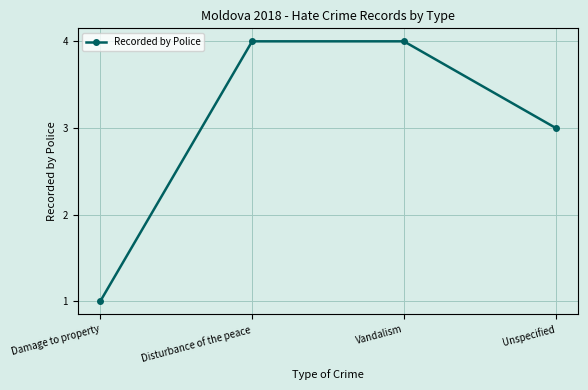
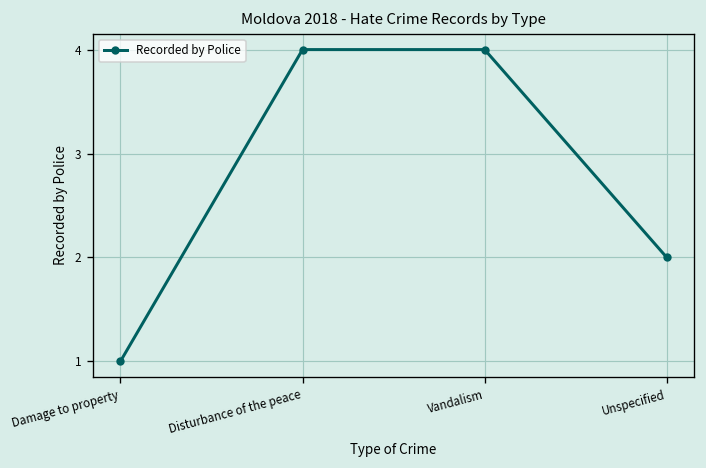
Unspecified: 3 -> 2
